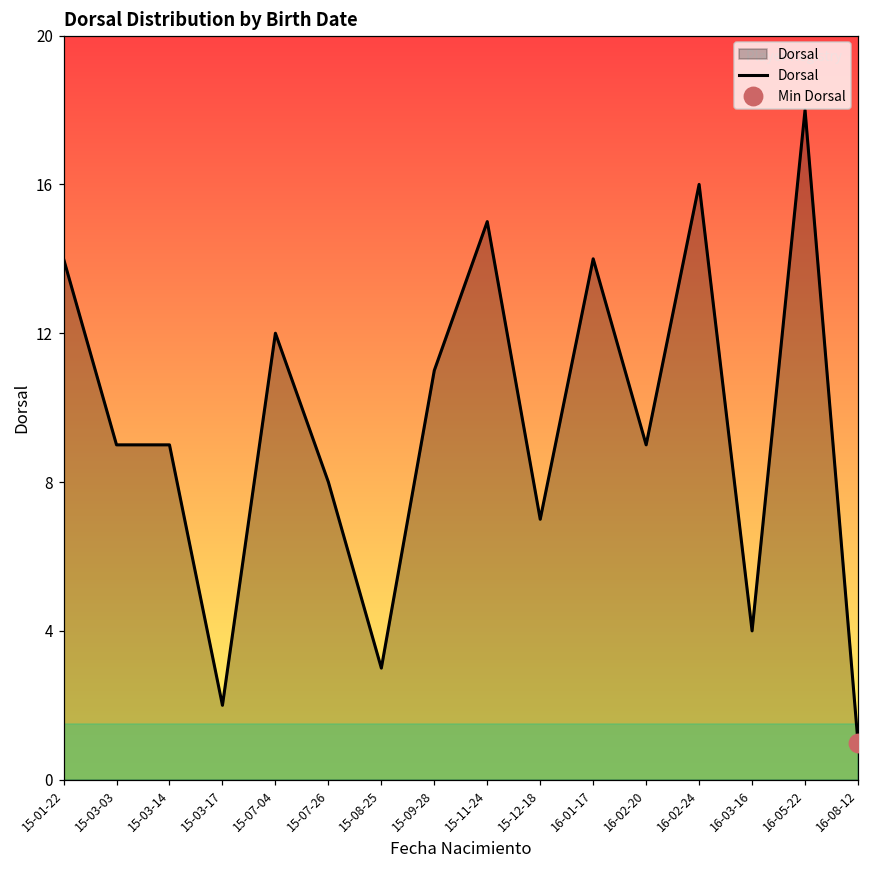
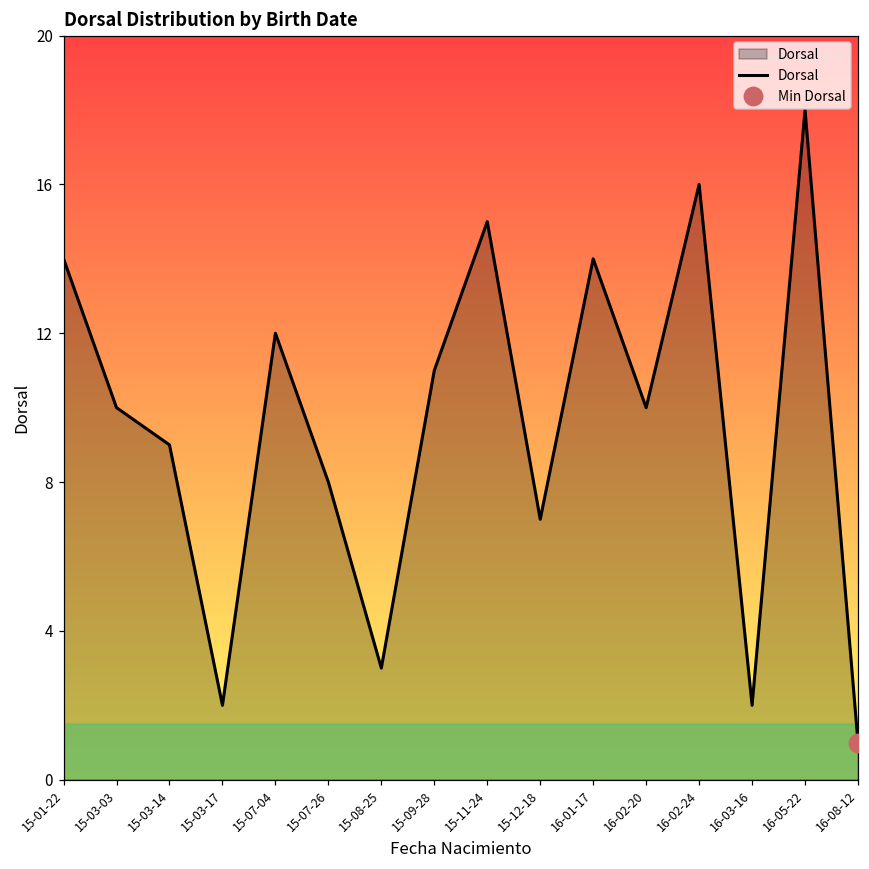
Dorsal, 15-03-03: 9 -> 10
Dorsal, 16-02-20: 9 -> 10
Dorsal, 16-03-16: 4 -> 2
